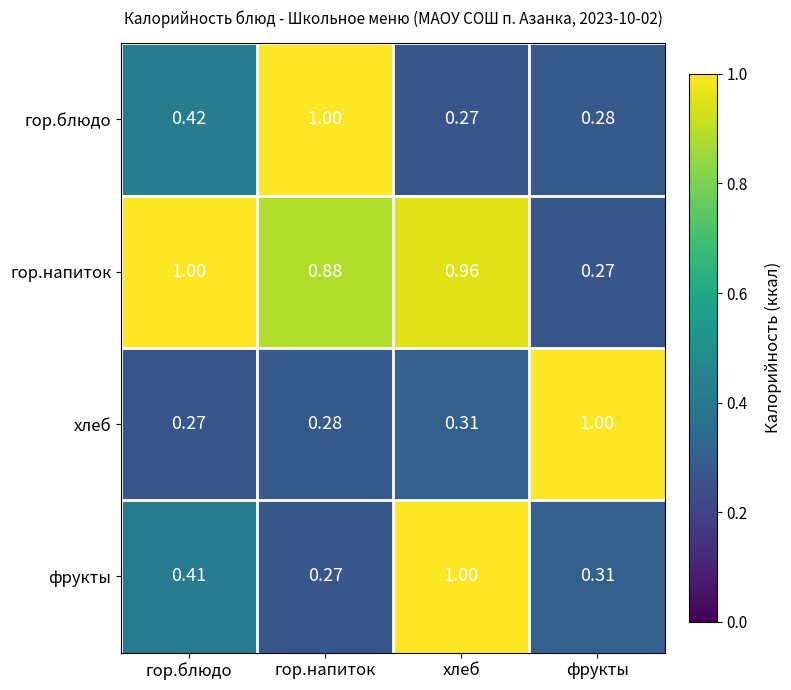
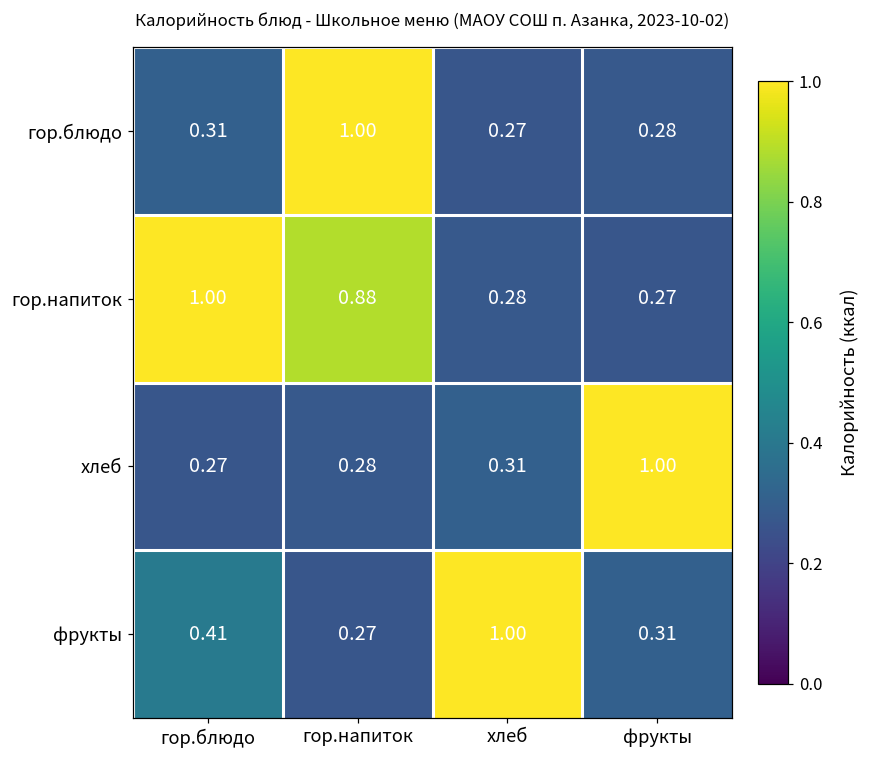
гор.блюдо, гор.блюдо: 0.42 -> 0.31
гор.напиток, хлеб: 0.96 -> 0.28
